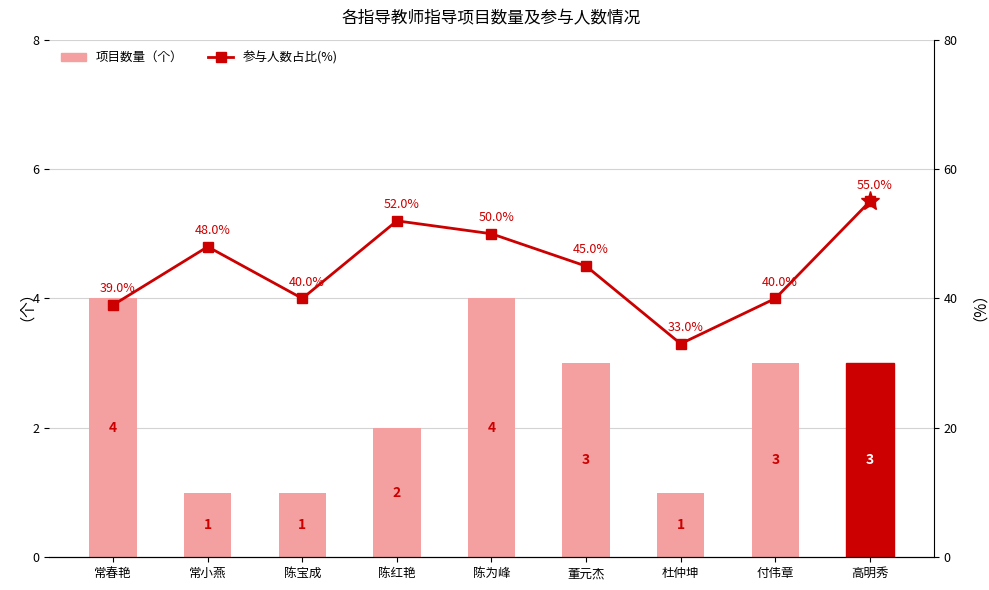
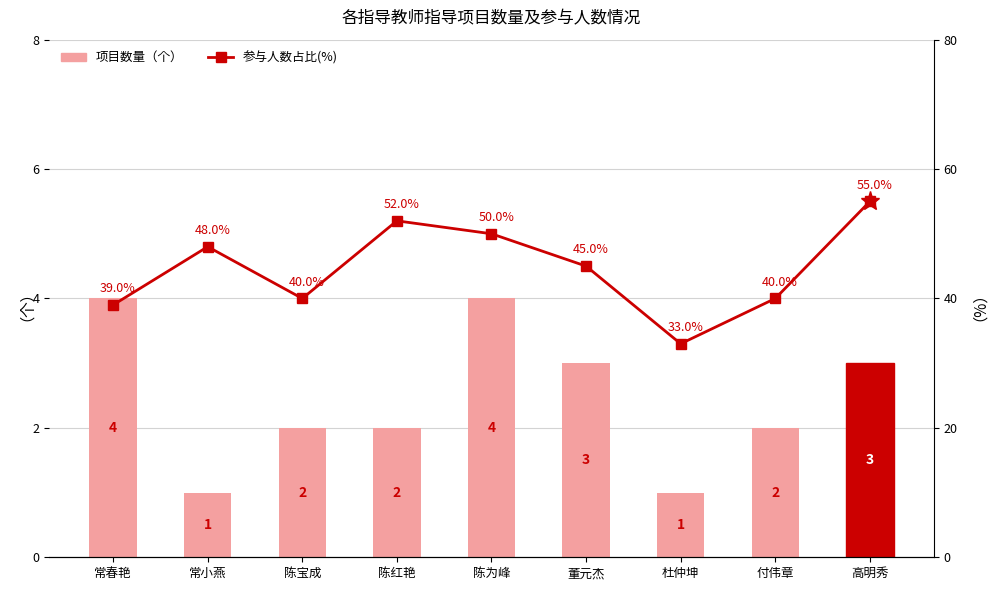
项目数量（个）, 陈宝成: 1 -> 2
项目数量（个）, 付伟章: 3 -> 2
